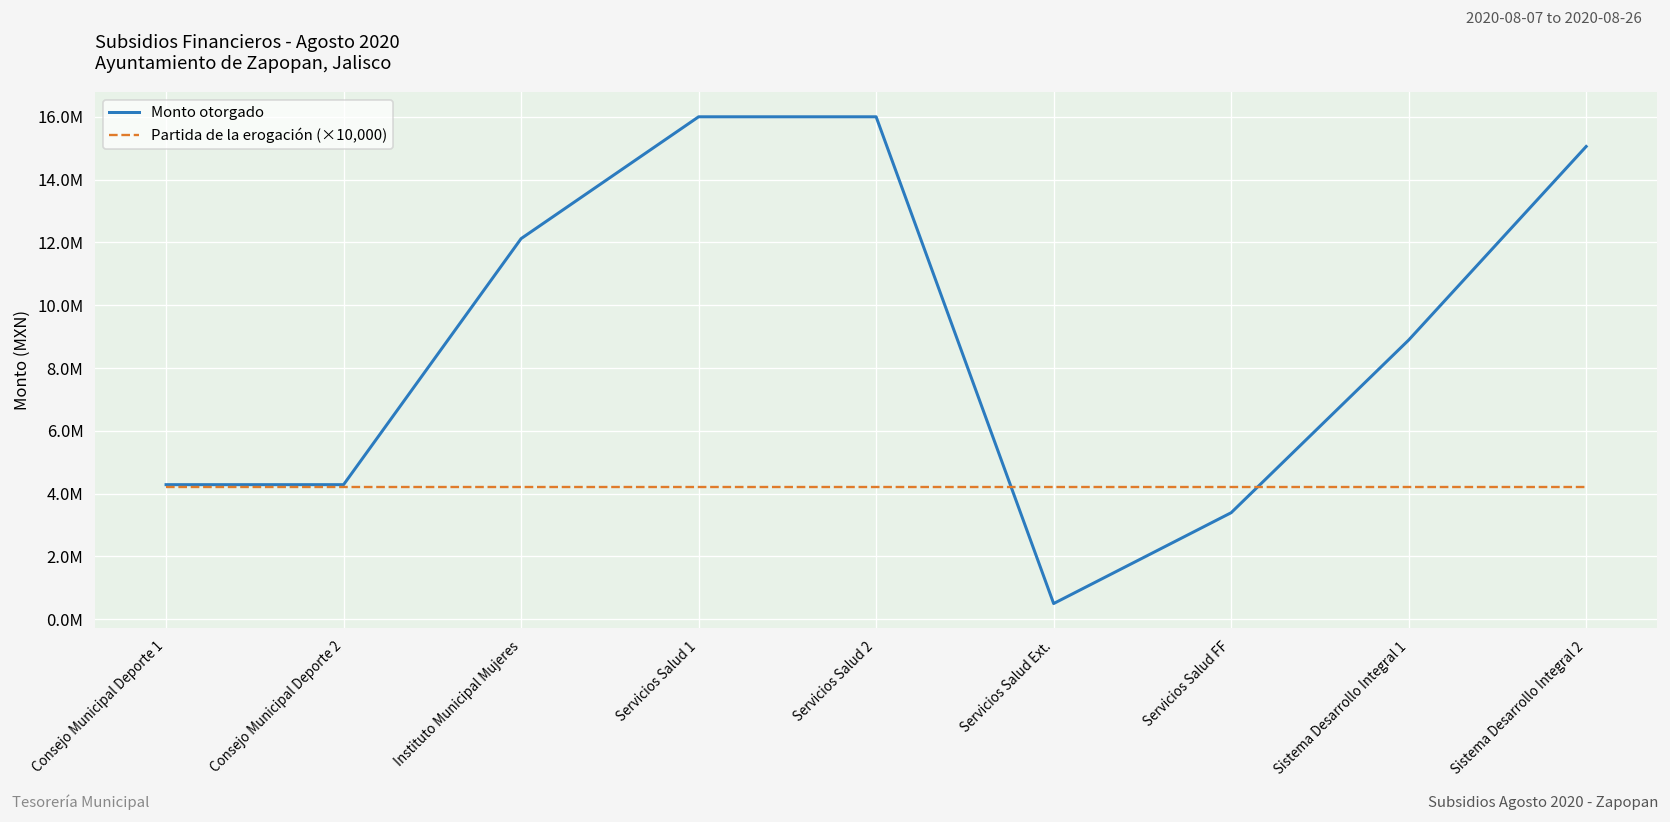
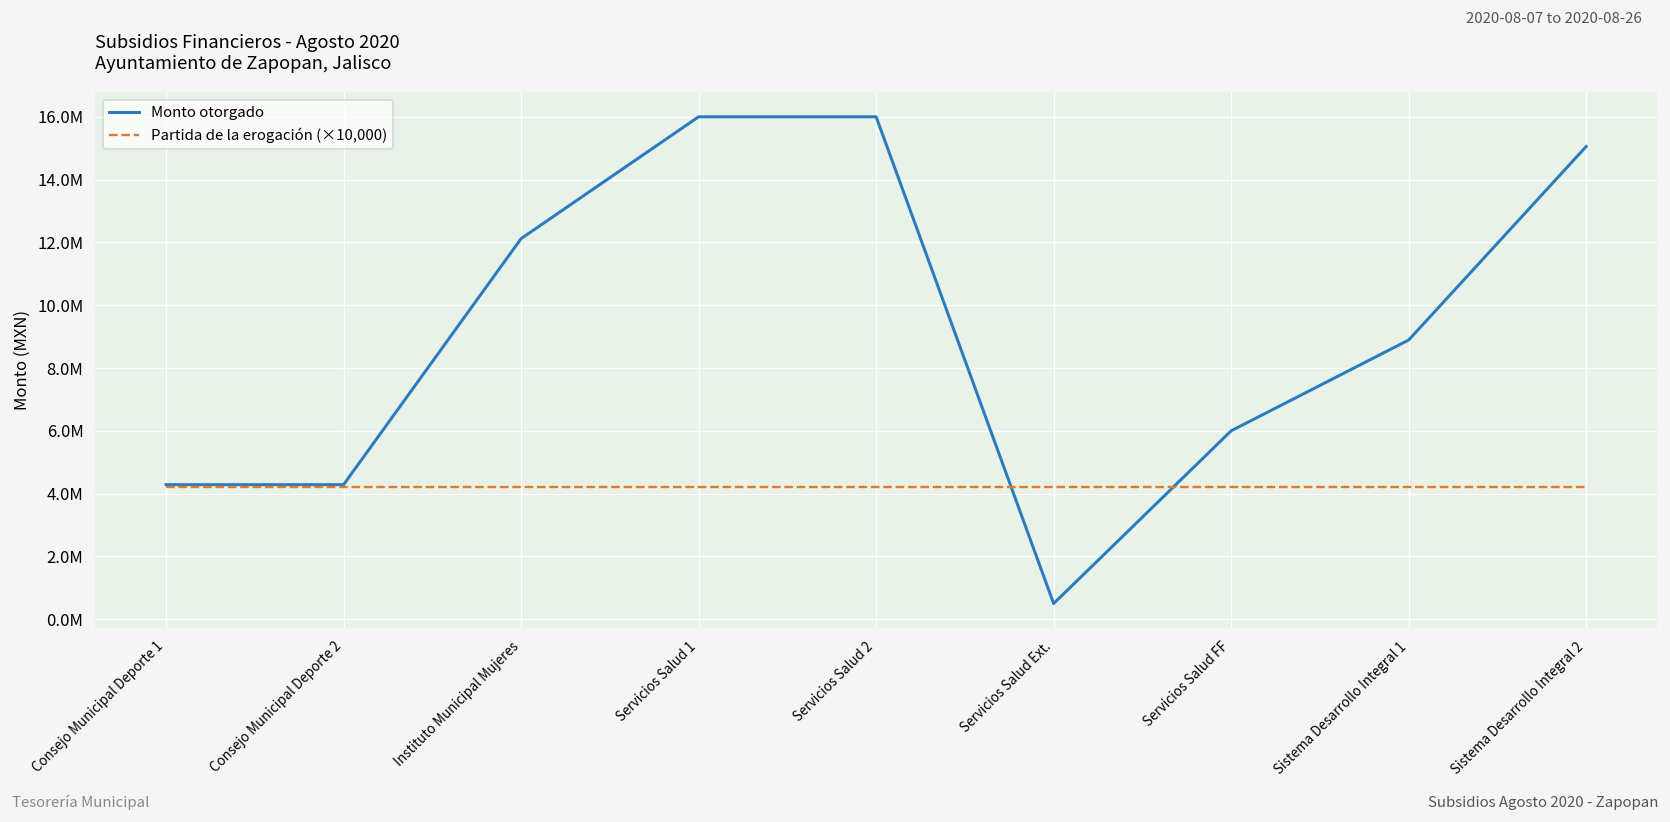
Monto otorgado, Servicios Salud FF: 3400000 -> 6000000
